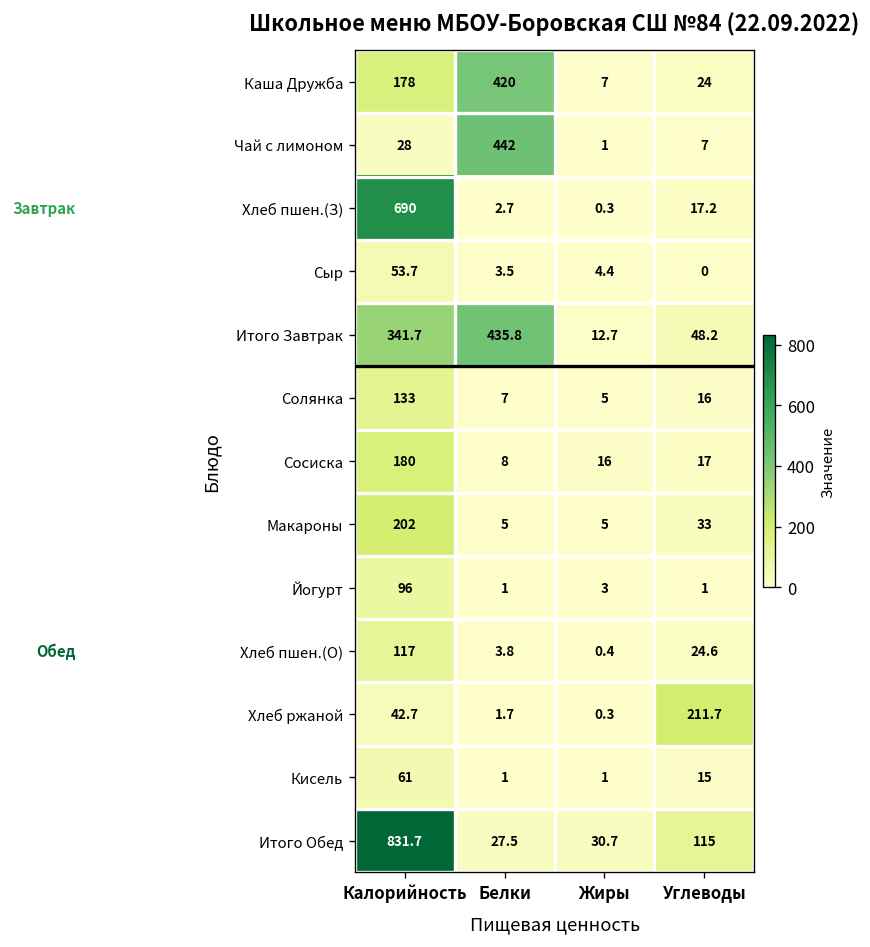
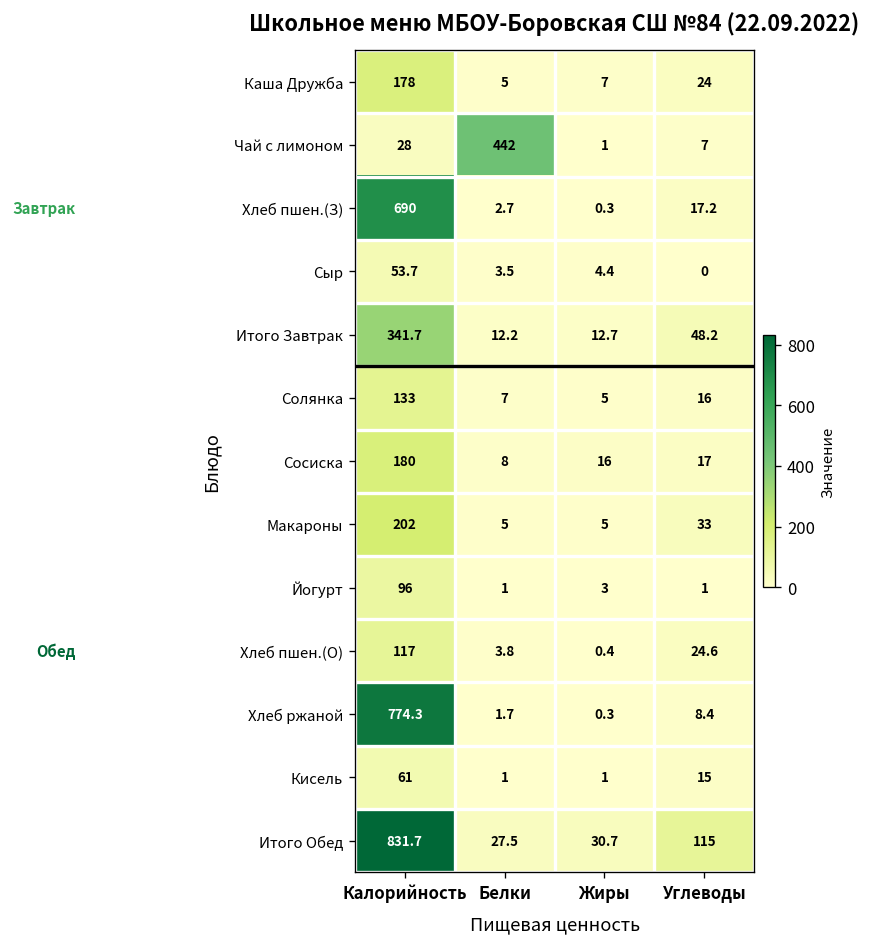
Каша Дружба, Белки: 420 -> 5
Итого Завтрак, Белки: 435.8 -> 12.2
Хлеб ржаной, Калорийность: 42.7 -> 774.3
Хлеб ржаной, Углеводы: 211.7 -> 8.4
